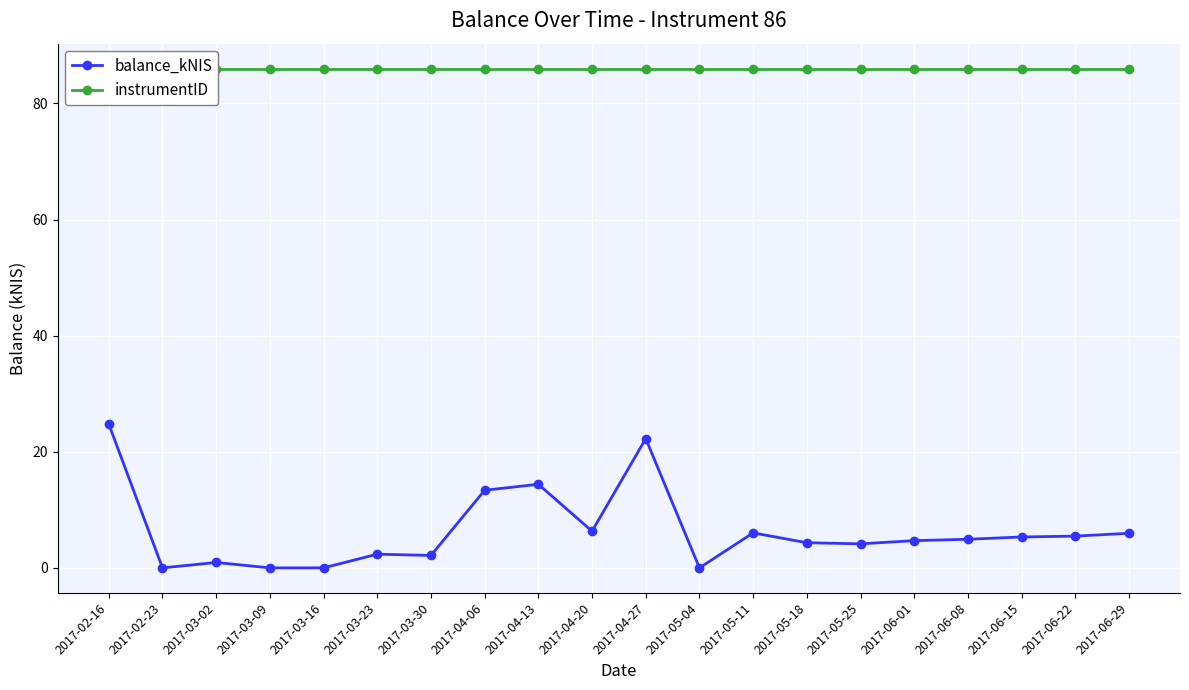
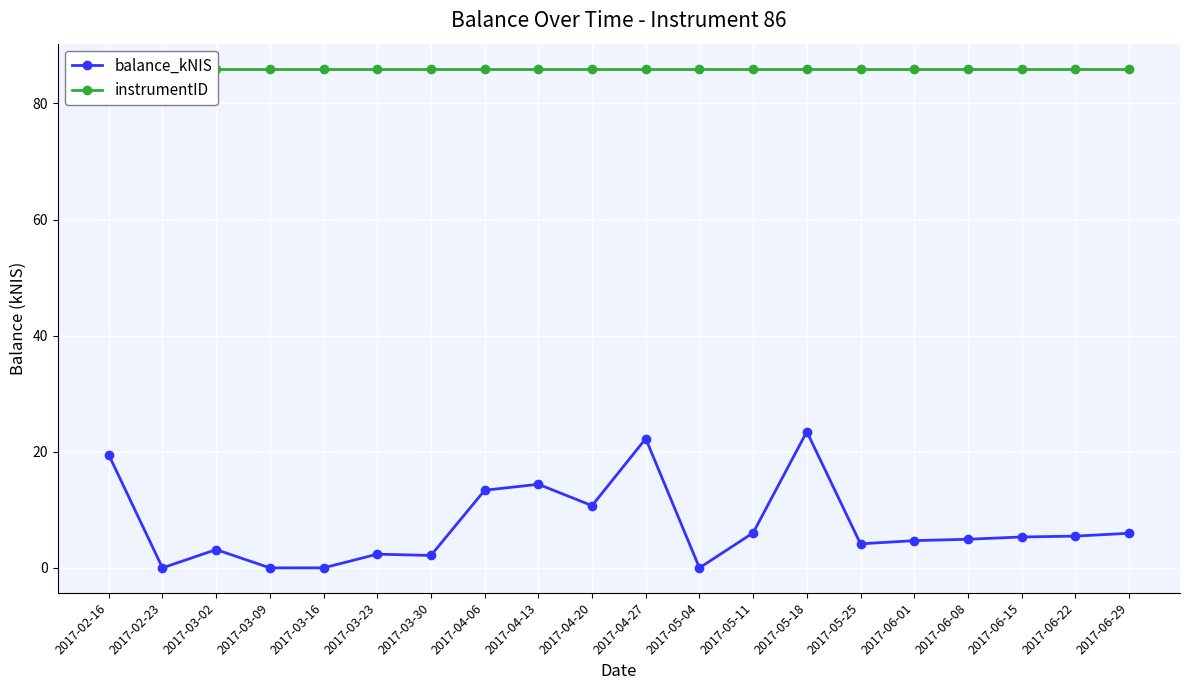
balance_kNIS, 2017-02-16: 25 -> 19
balance_kNIS, 2017-03-02: 1 -> 3
balance_kNIS, 2017-04-20: 6 -> 11
balance_kNIS, 2017-05-18: 4 -> 23
